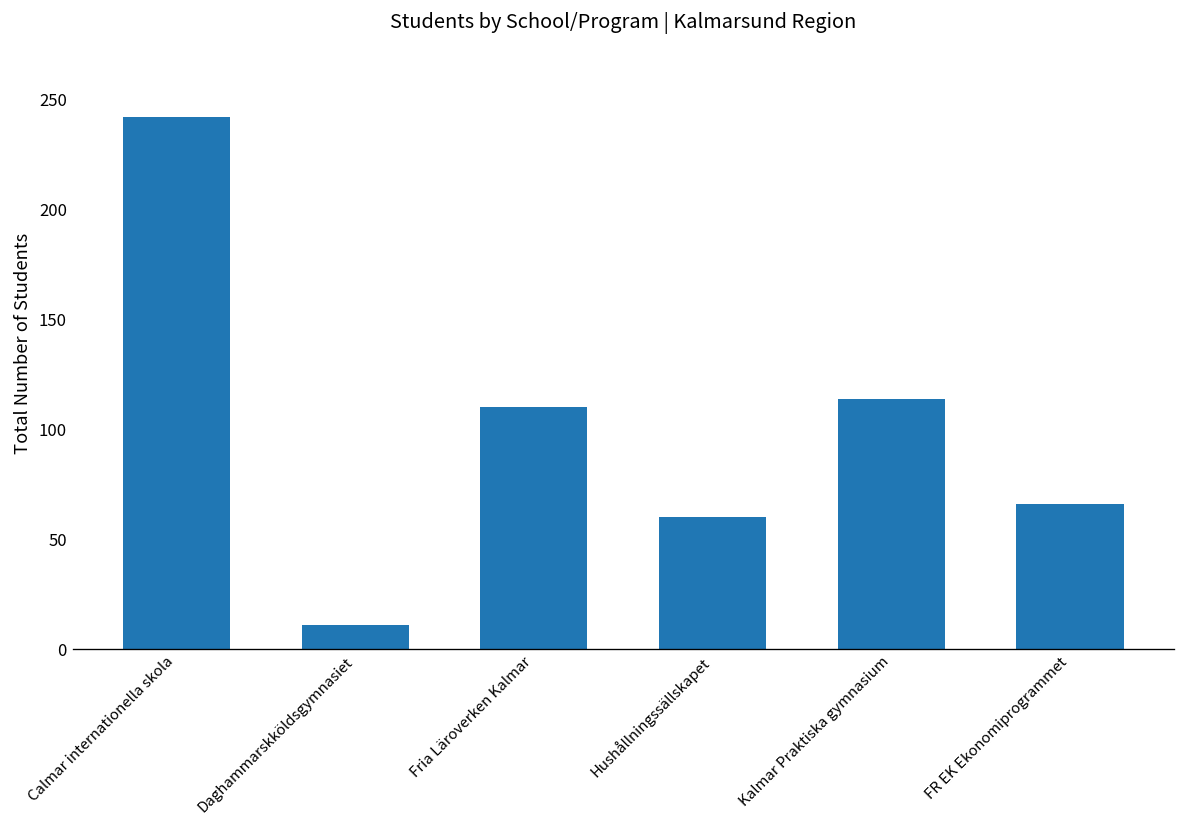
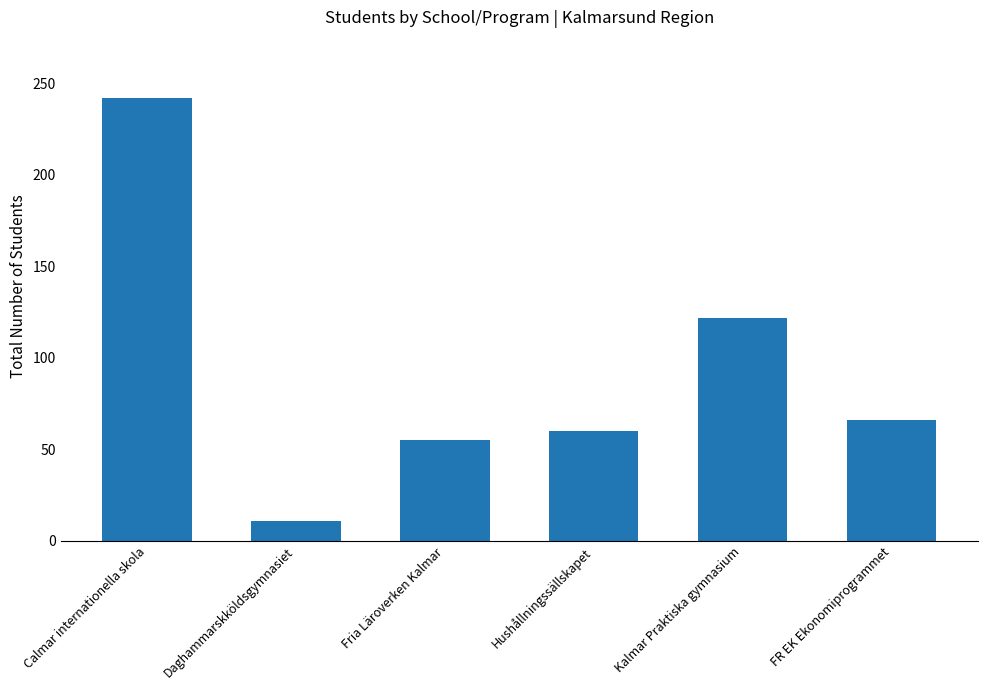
Fria Läroverken Kalmar: 110 -> 55
Kalmar Praktiska gymnasium: 114 -> 122
